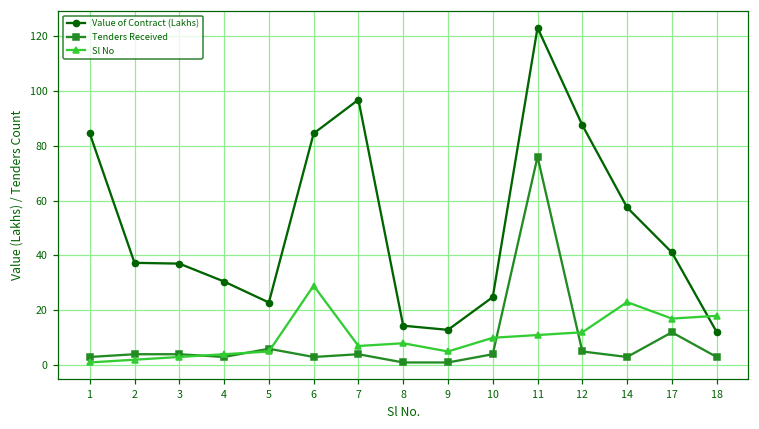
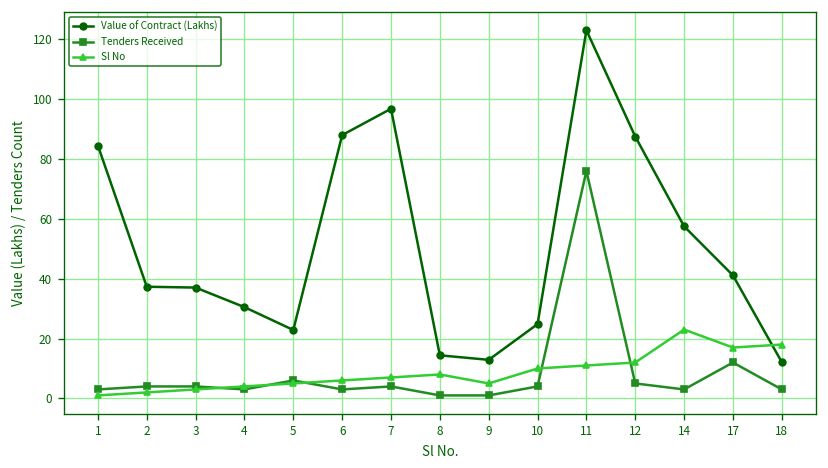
Value of Contract (Lakhs), 6: 85 -> 88
Sl No, 6: 29 -> 6
